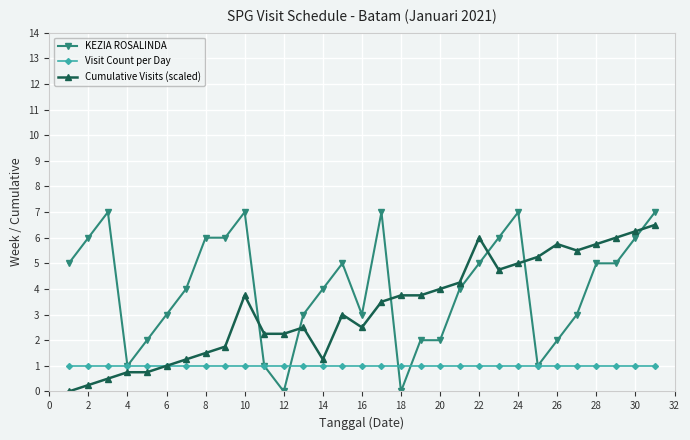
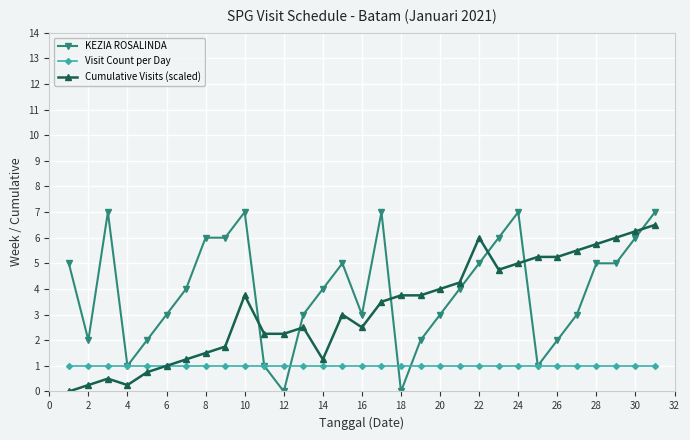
KEZIA ROSALINDA, 2: 6 -> 2
Cumulative Visits (scaled), 4: 0.8 -> 0.3
KEZIA ROSALINDA, 20: 2 -> 3
Cumulative Visits (scaled), 26: 5.8 -> 5.3
